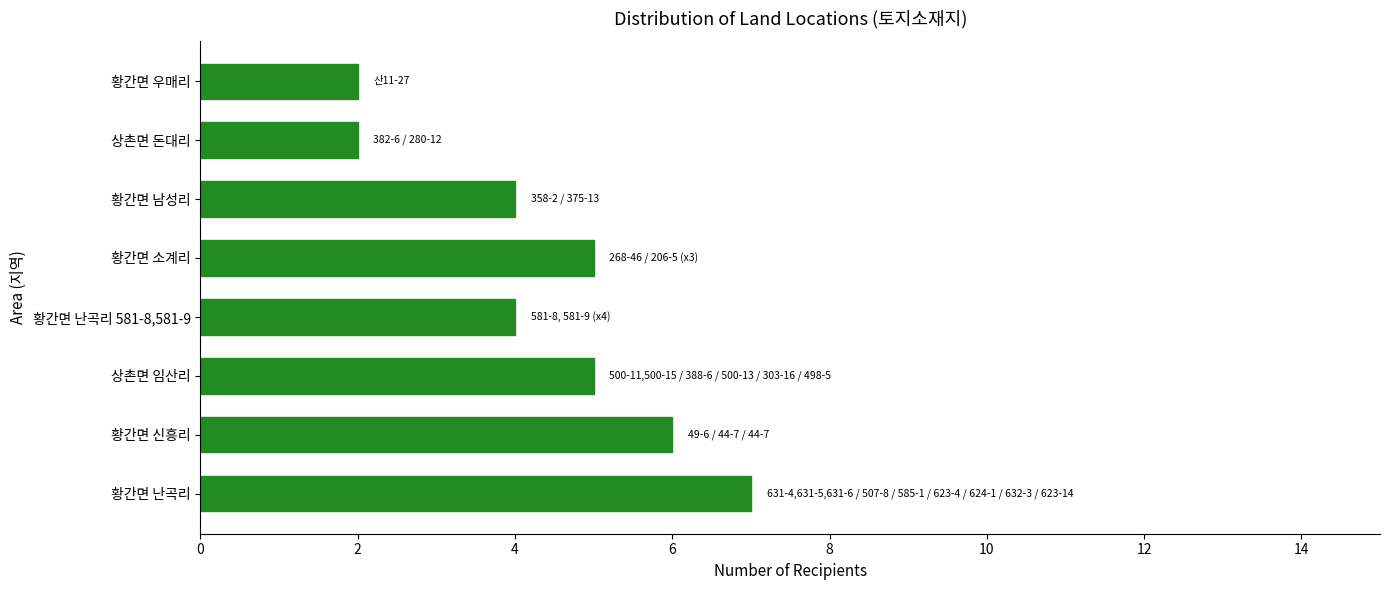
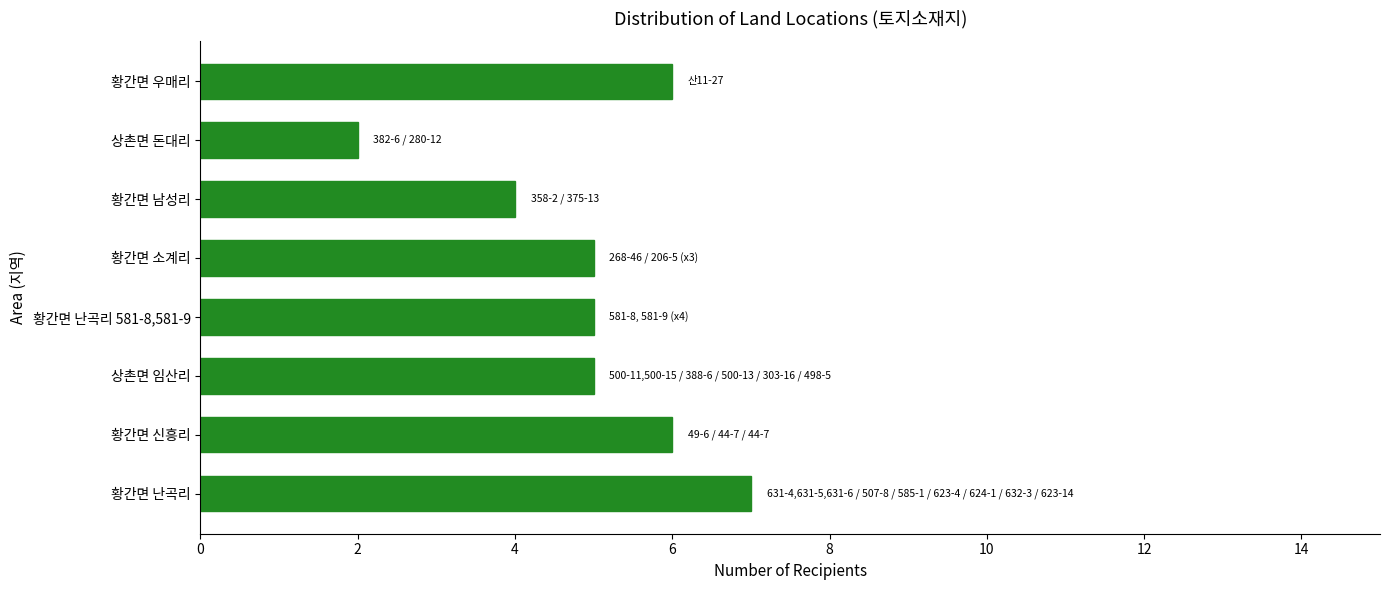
황간면 우매리: 2 -> 6
황간면 난곡리 581-8,581-9: 4 -> 5
